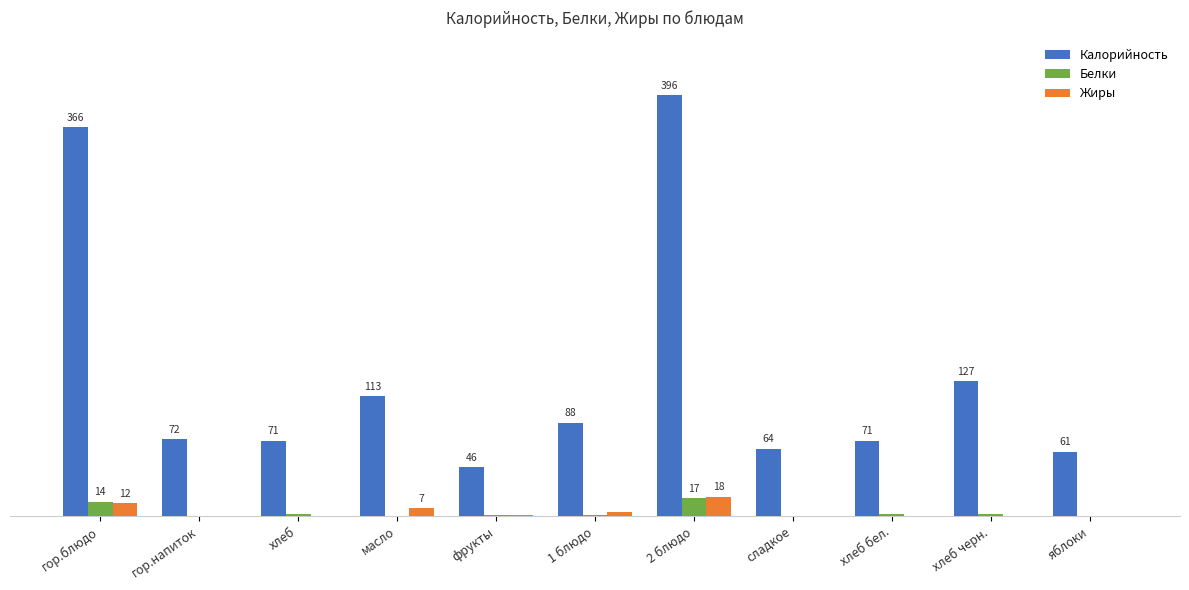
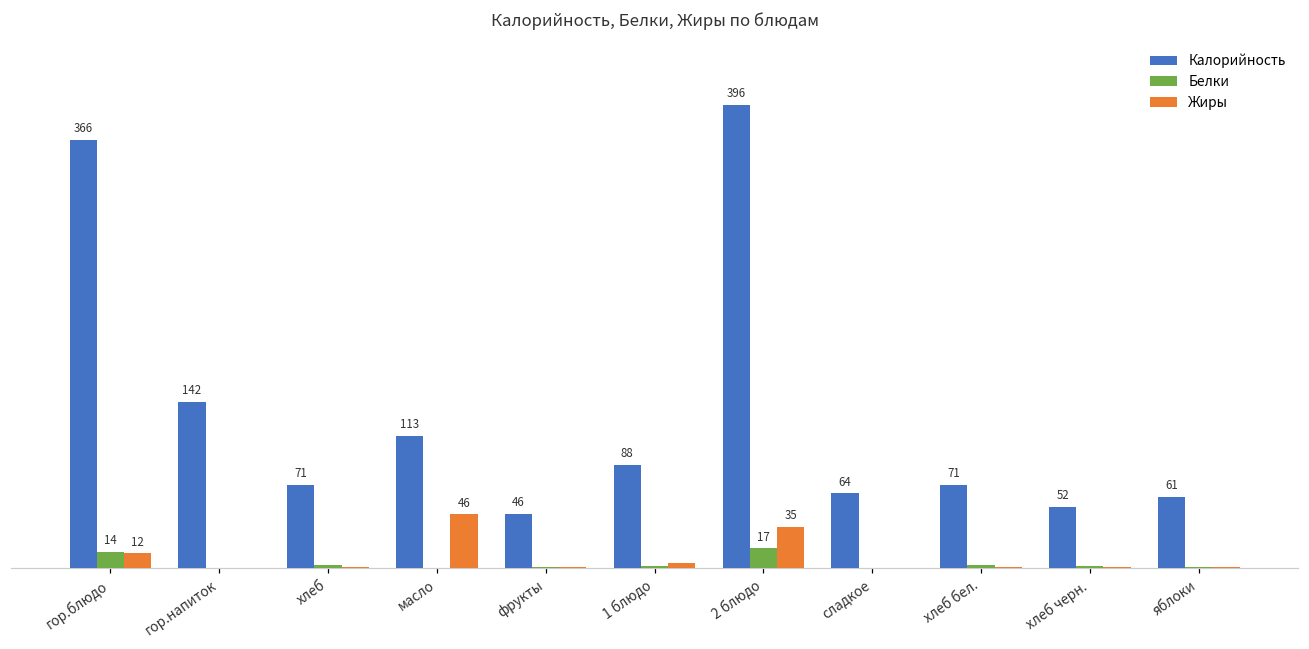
Калорийность, гор.напиток: 72 -> 142
Жиры, масло: 7 -> 46
Жиры, 2 блюдо: 18 -> 35
Калорийность, хлеб черн.: 127 -> 52
